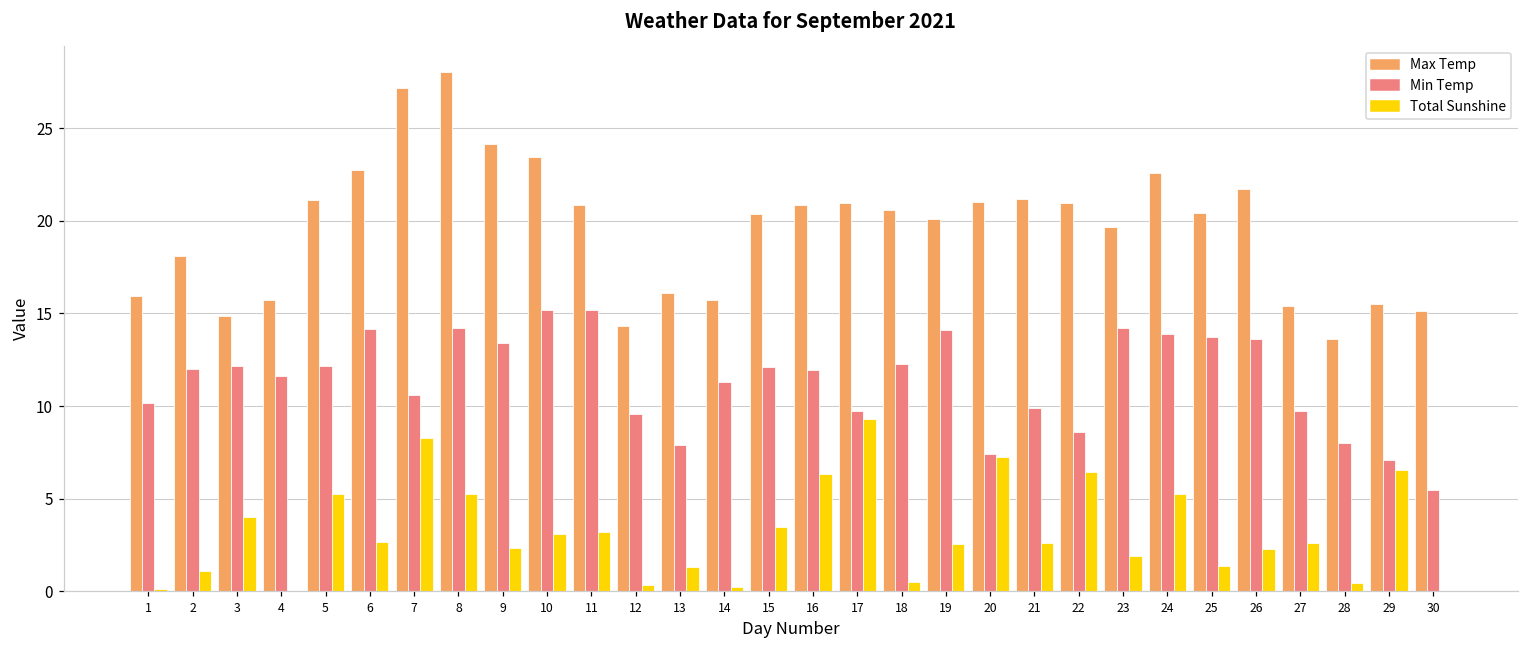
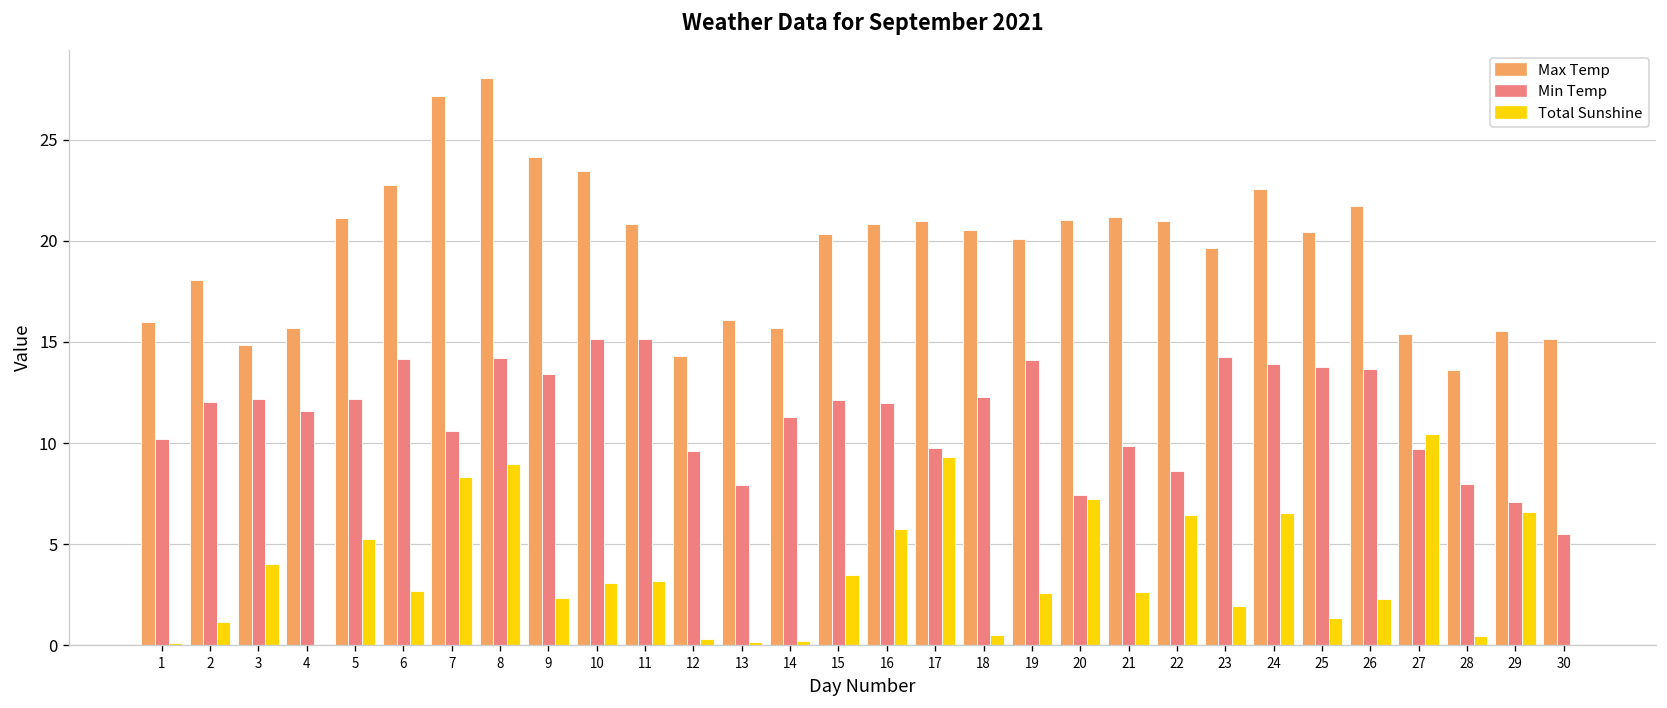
Total Sunshine, 8: 5.2 -> 9.0
Total Sunshine, 13: 1.3 -> 0.2
Total Sunshine, 16: 6.3 -> 5.7
Total Sunshine, 24: 5.3 -> 6.6
Total Sunshine, 27: 2.6 -> 10.5
